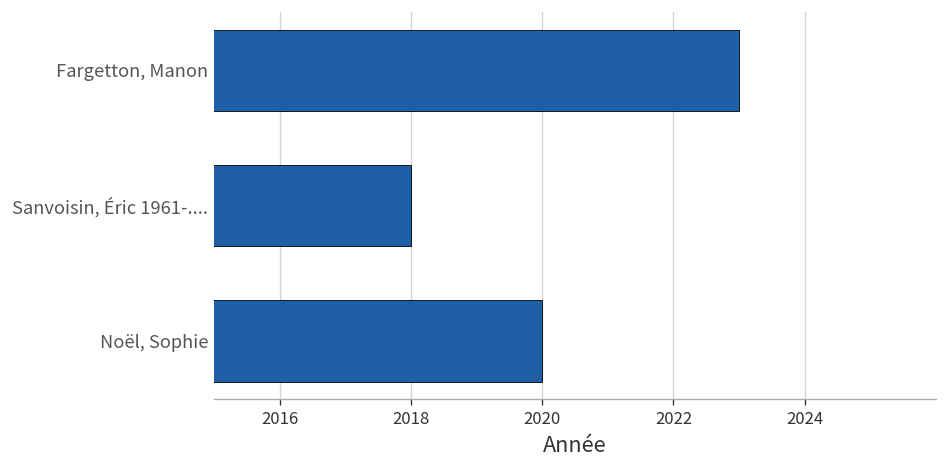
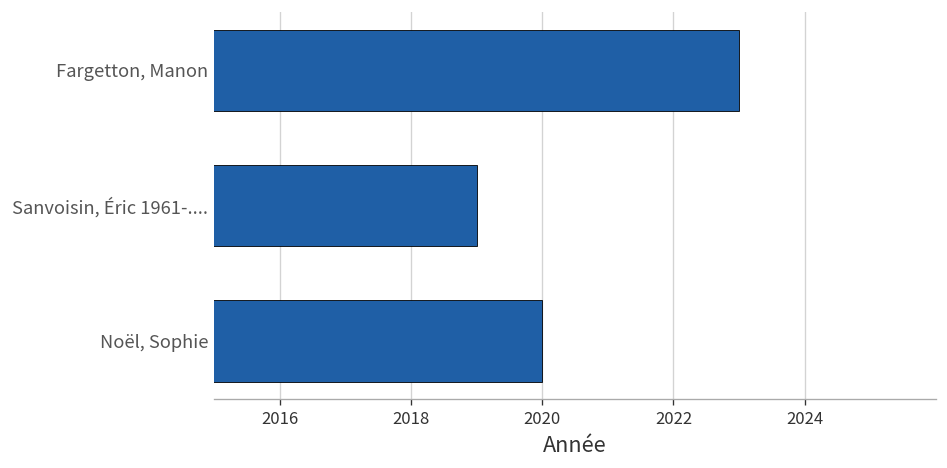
Sanvoisin, Éric 1961-....: 2018 -> 2019
